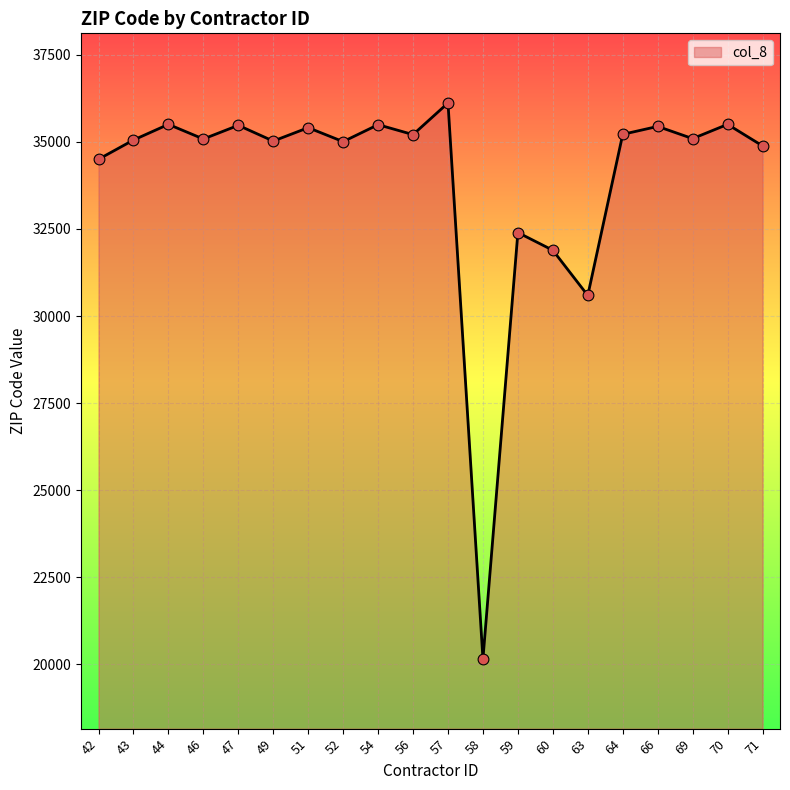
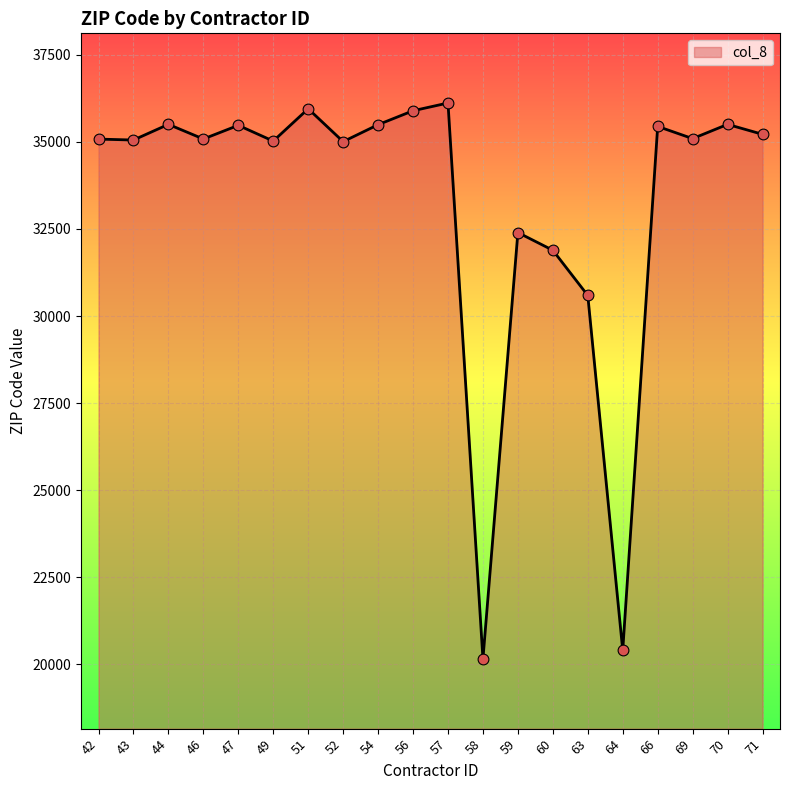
42: 34500 -> 35100
51: 35400 -> 36000
56: 35200 -> 35900
64: 35200 -> 20400
71: 34900 -> 35200
